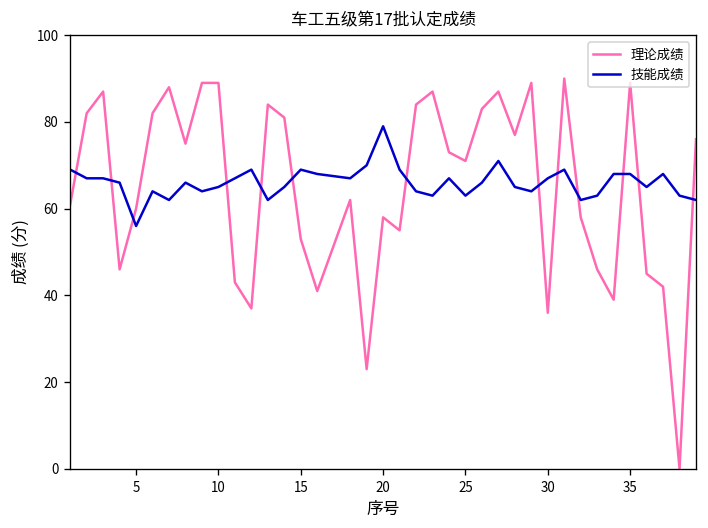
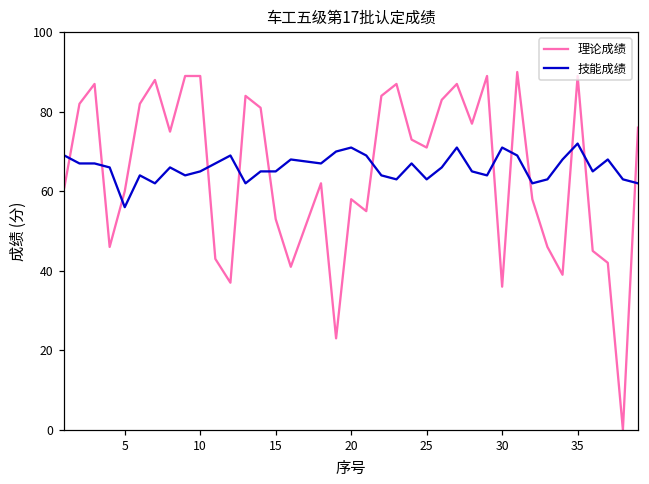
技能成绩, 15: 69 -> 65
技能成绩, 20: 79 -> 71
技能成绩, 30: 67 -> 71
技能成绩, 35: 68 -> 72
